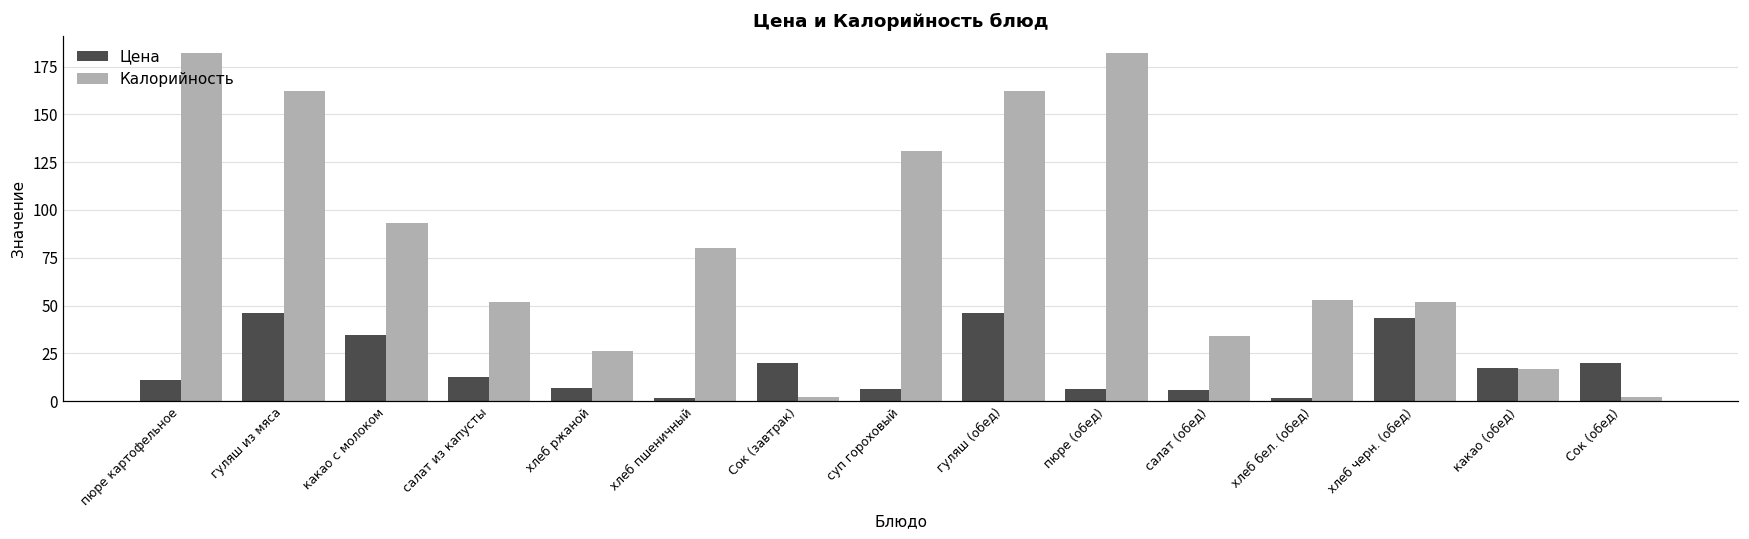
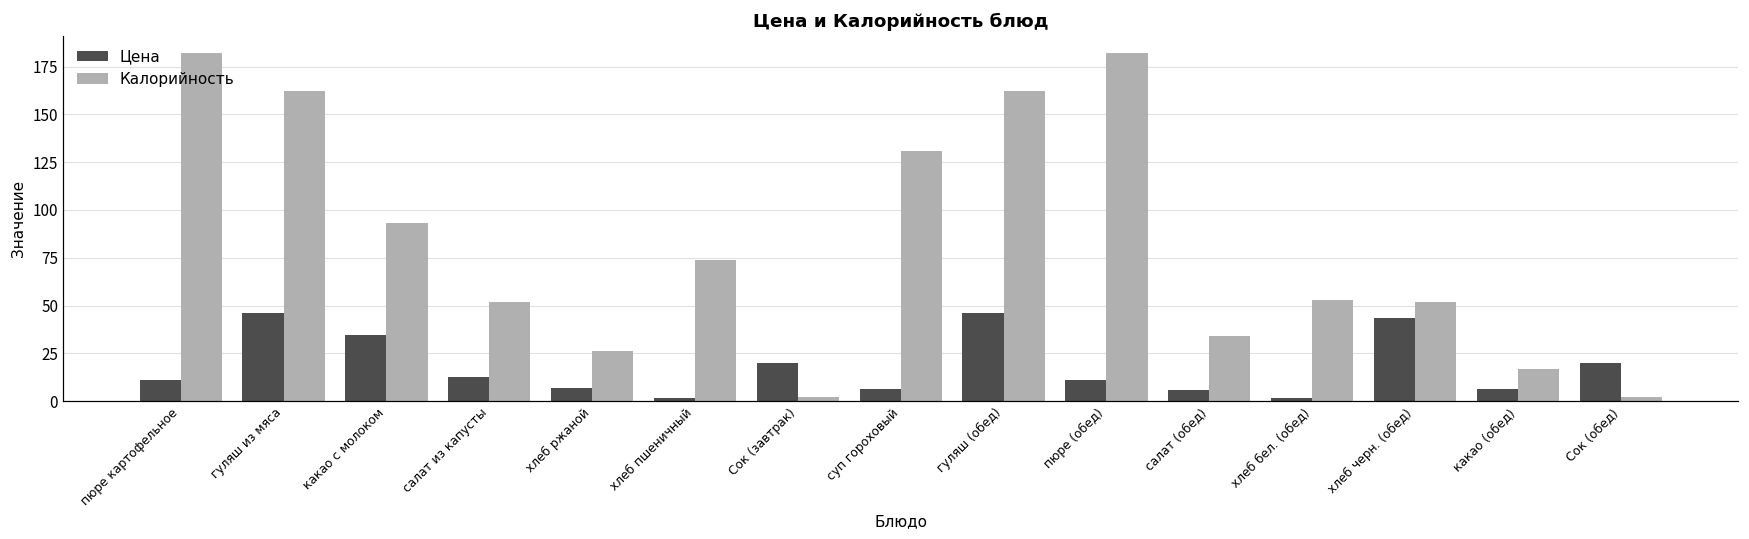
Калорийность, хлеб пшеничный: 80 -> 74
Цена, пюре (обед): 6 -> 11
Цена, какао (обед): 18 -> 6
